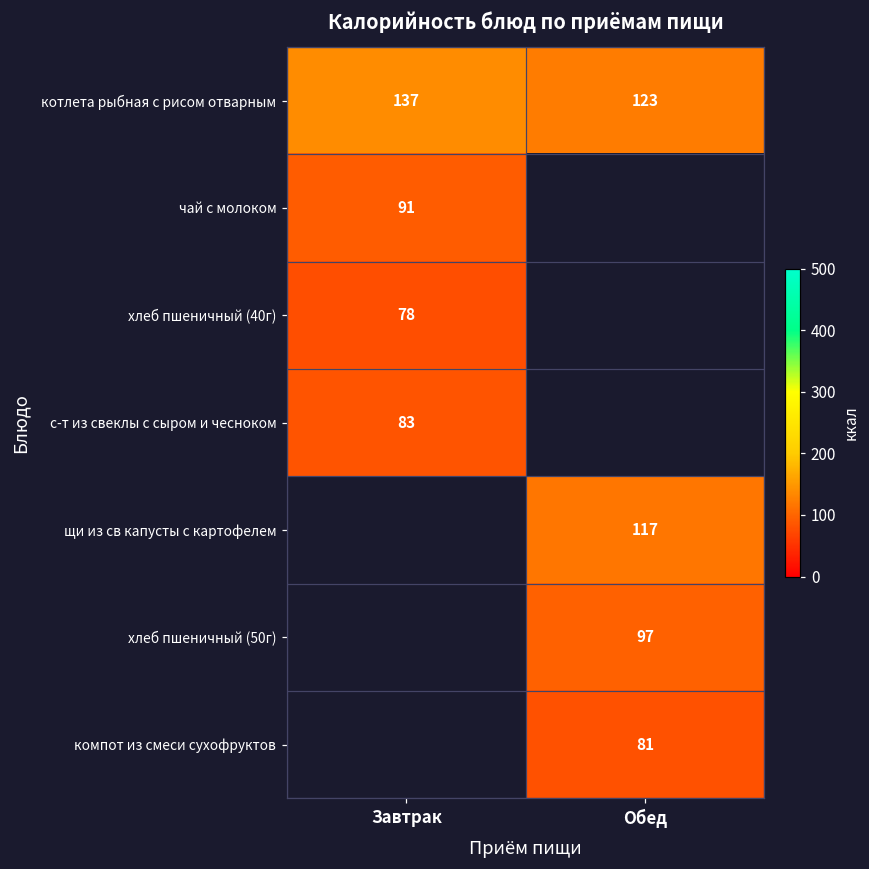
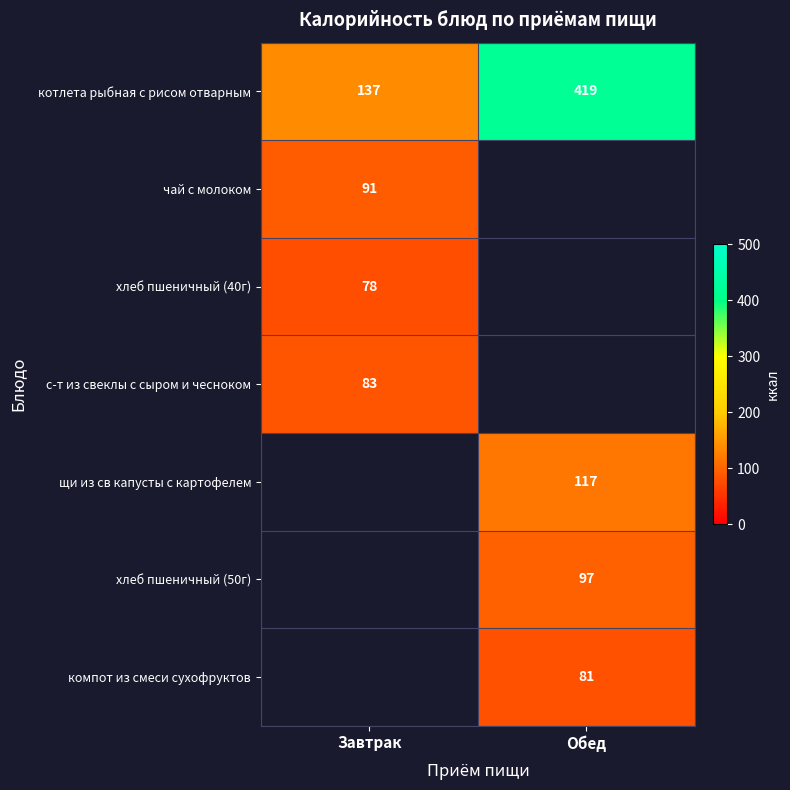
котлета рыбная с рисом отварным, Обед: 123 -> 419
